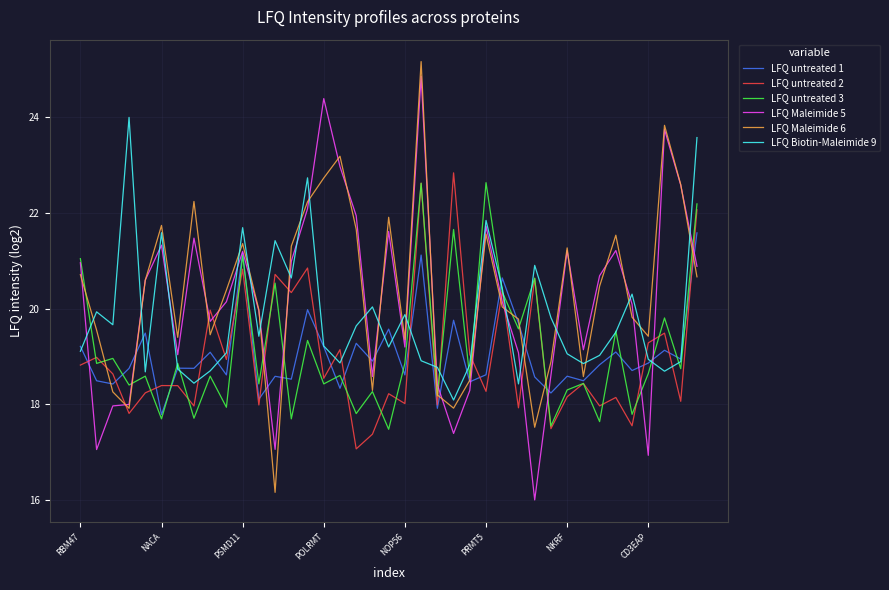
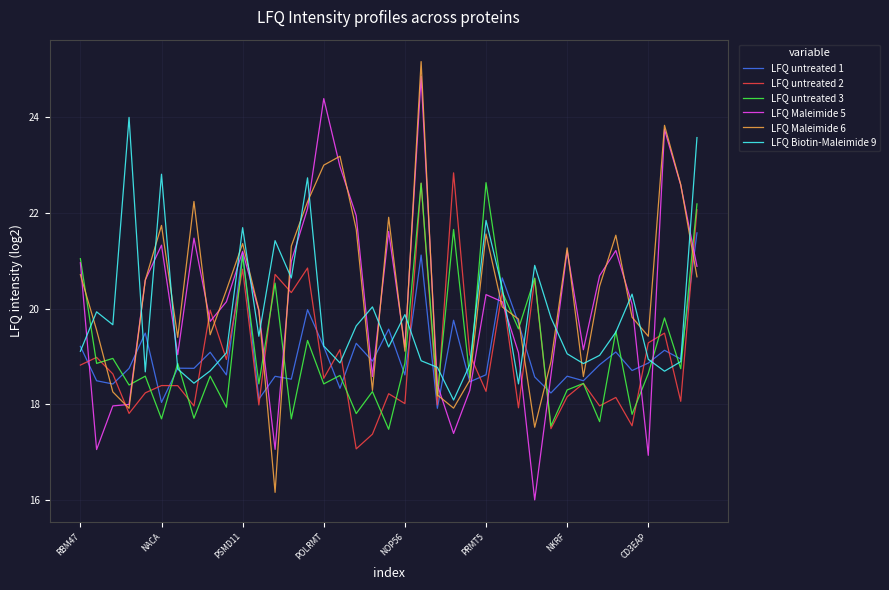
LFQ untreated 1, NACA: 17.8 -> 18.0
LFQ Biotin-Maleimide 9, NACA: 21.6 -> 22.8
LFQ Maleimide 6, POLRMT: 22.7 -> 23.0
LFQ Maleimide 6, NOP56: 19.4 -> 19.1
LFQ Maleimide 5, PRMT5: 21.7 -> 20.3
